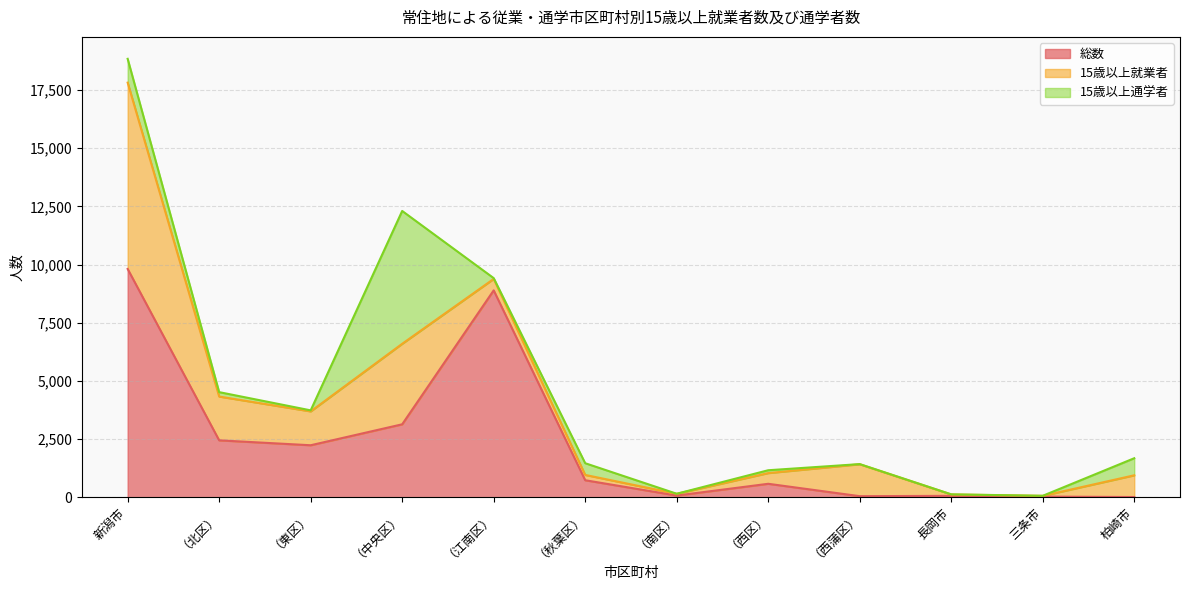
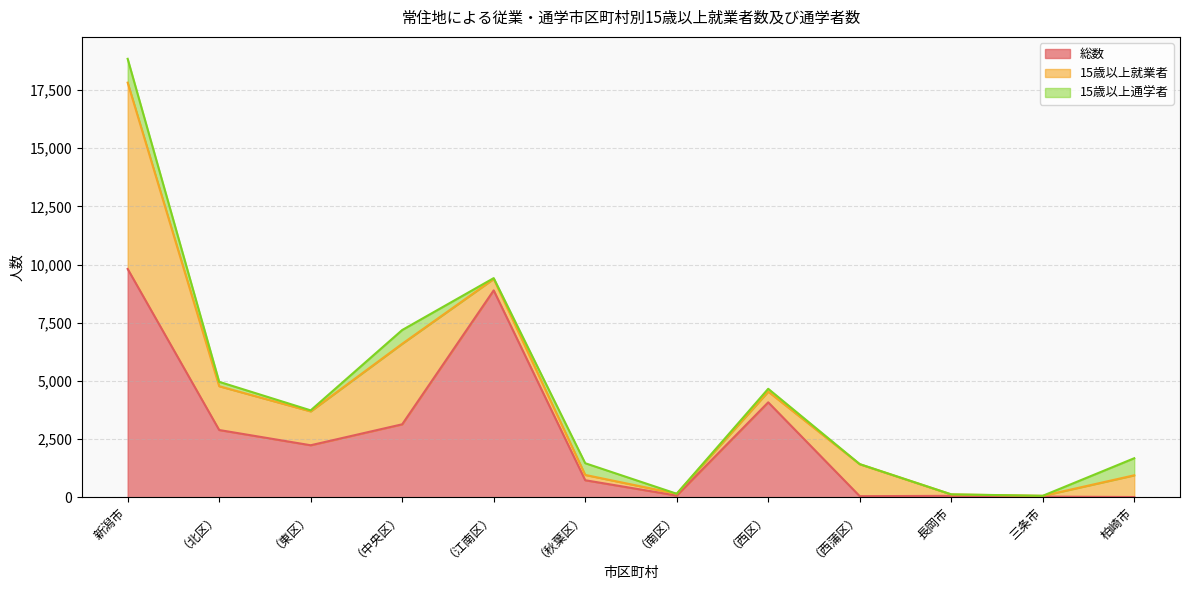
総数, （北区）: 2,400 -> 2,900
15歳以上通学者, （中央区）: 5,700 -> 600
総数, （西区）: 600 -> 4,100
